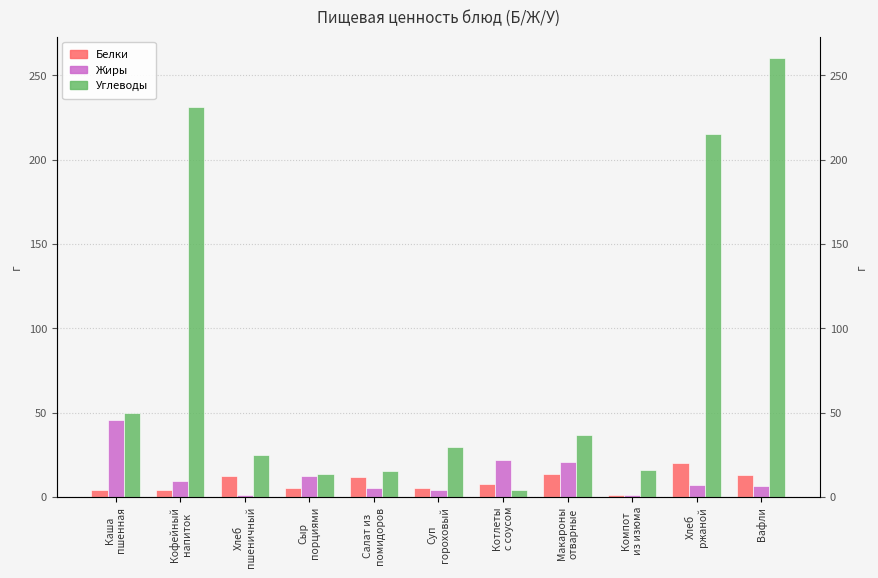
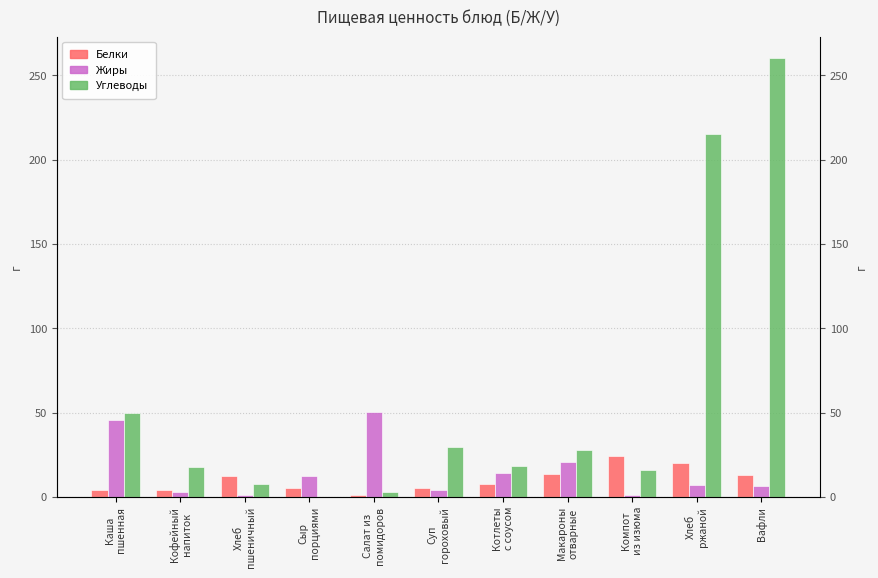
Жиры, Кофейный напиток: 9 -> 3
Углеводы, Кофейный напиток: 232 -> 18
Углеводы, Хлеб пшеничный: 25 -> 8
Углеводы, Сыр порциями: 14 -> 0
Белки, Салат из помидоров: 12 -> 1
Жиры, Салат из помидоров: 5 -> 50
Углеводы, Салат из помидоров: 15 -> 3
Жиры, Котлеты с соусом: 22 -> 14
Углеводы, Котлеты с соусом: 4 -> 18
Углеводы, Макароны отварные: 37 -> 28
Белки, Компот из изюма: 1 -> 24
